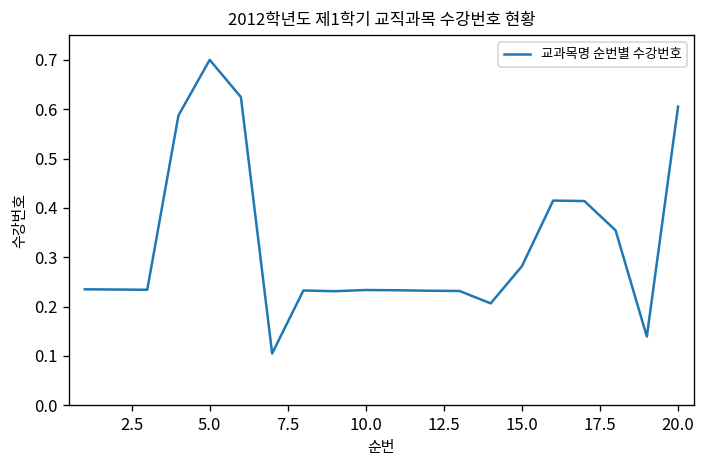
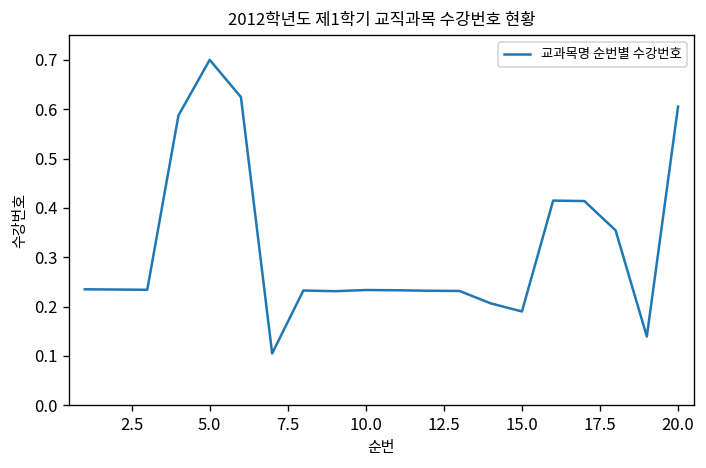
15.0: 0.28 -> 0.19
